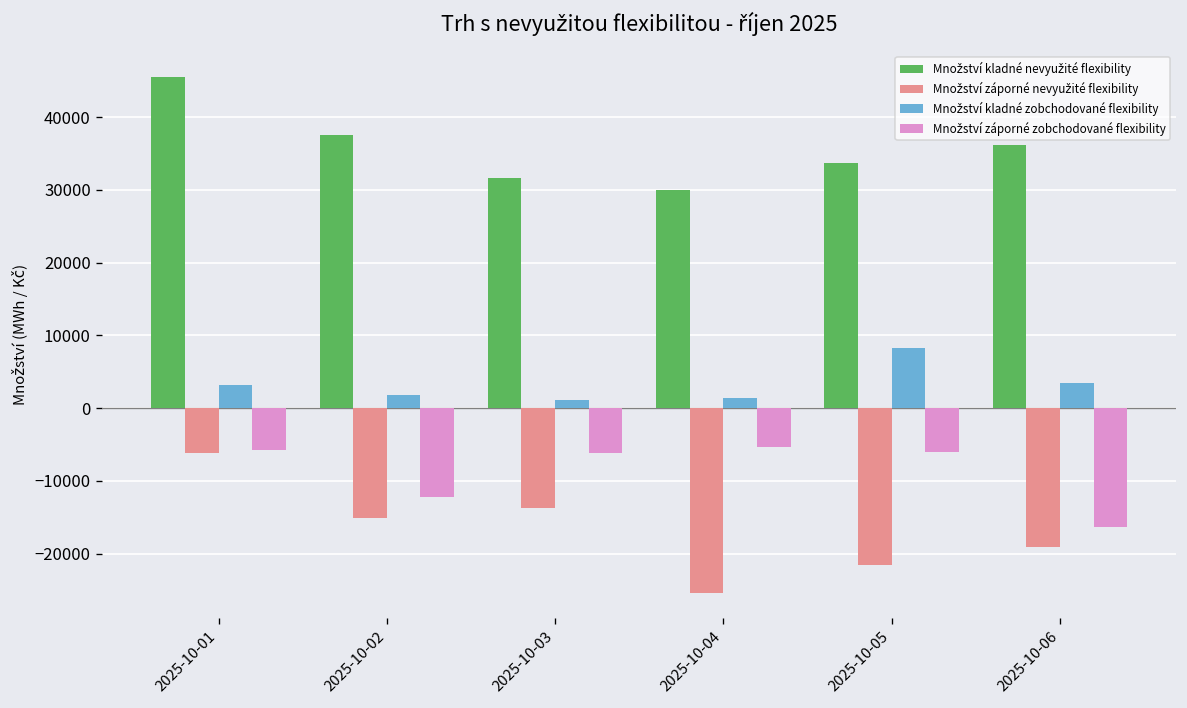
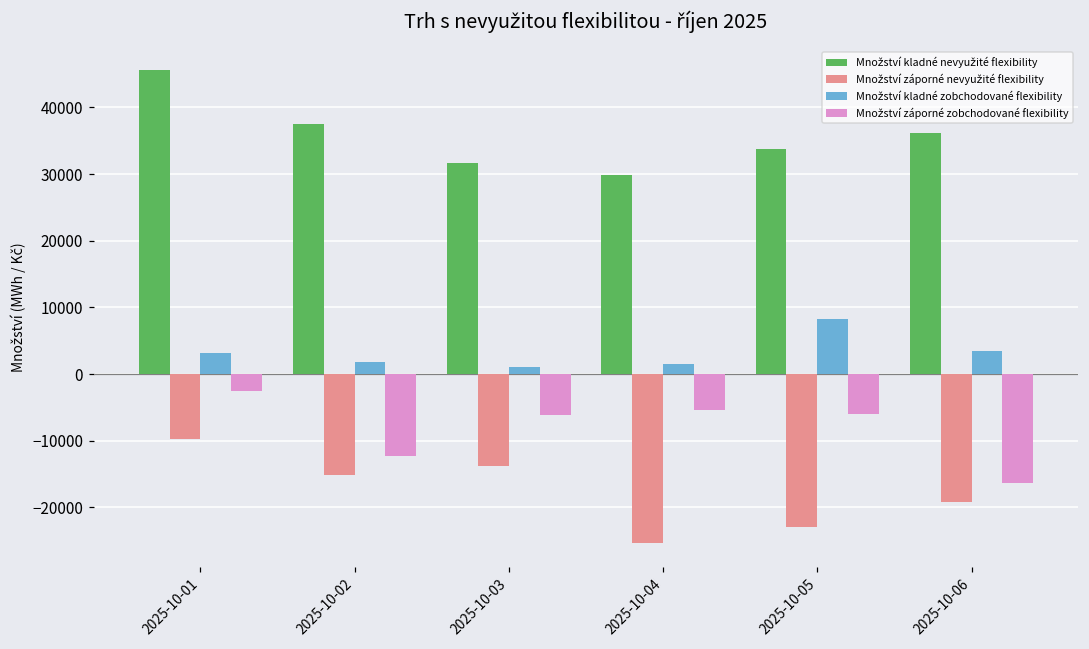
Množství záporné nevyužité flexibility, 2025-10-01: -6000 -> -10000
Množství záporné zobchodované flexibility, 2025-10-01: -6000 -> -3000
Množství záporné nevyužité flexibility, 2025-10-05: -22000 -> -23000
